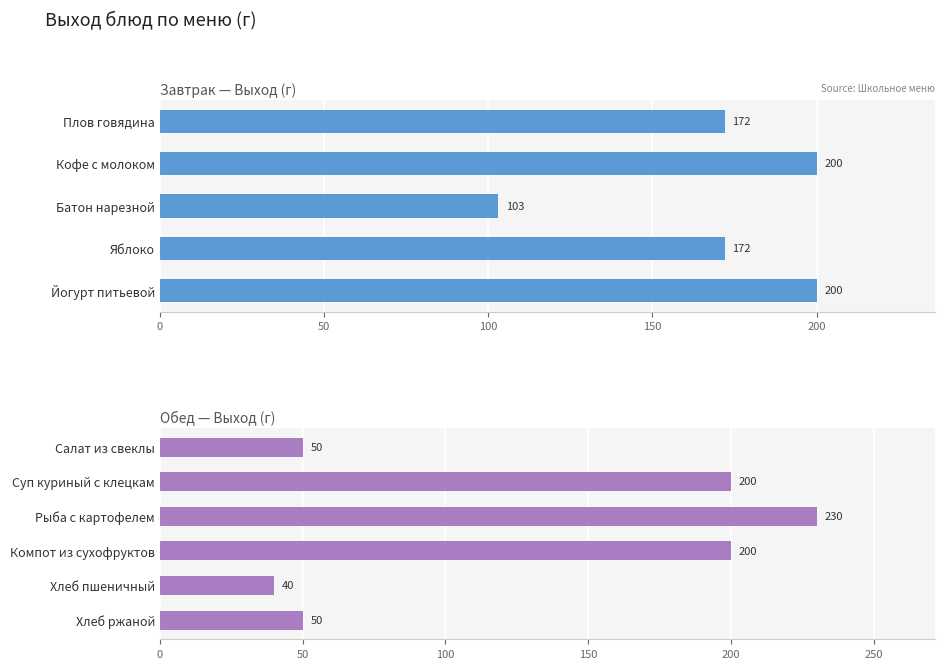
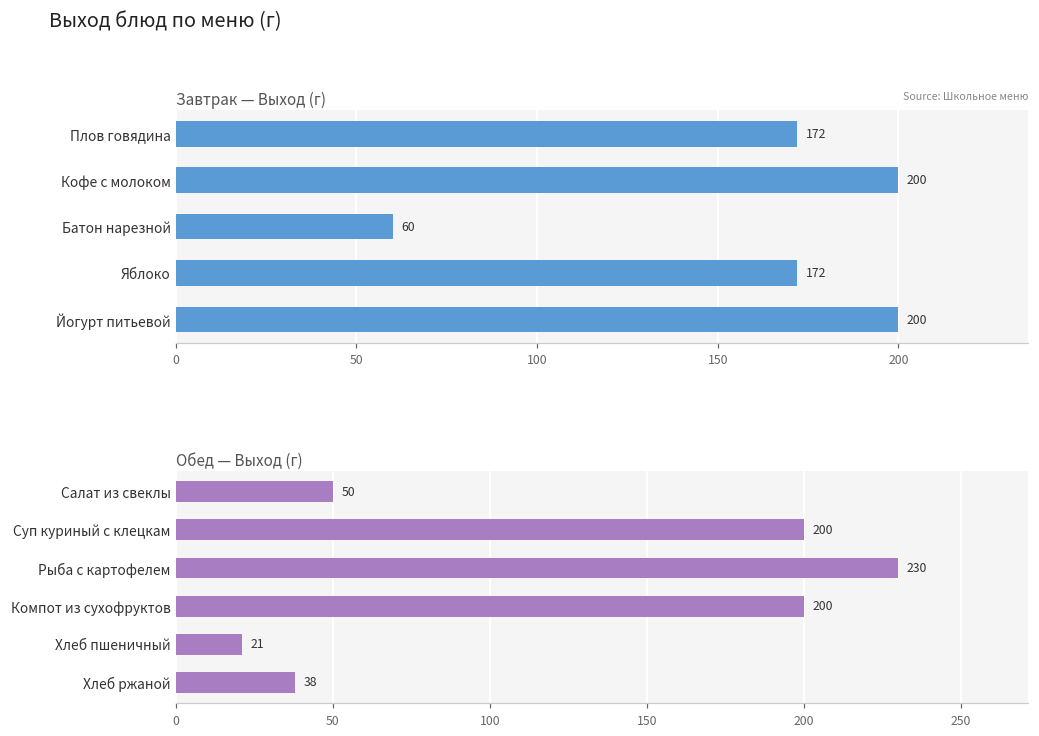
Завтрак — Выход (г), Батон нарезной: 103 -> 60
Обед — Выход (г), Хлеб пшеничный: 40 -> 21
Обед — Выход (г), Хлеб ржаной: 50 -> 38
